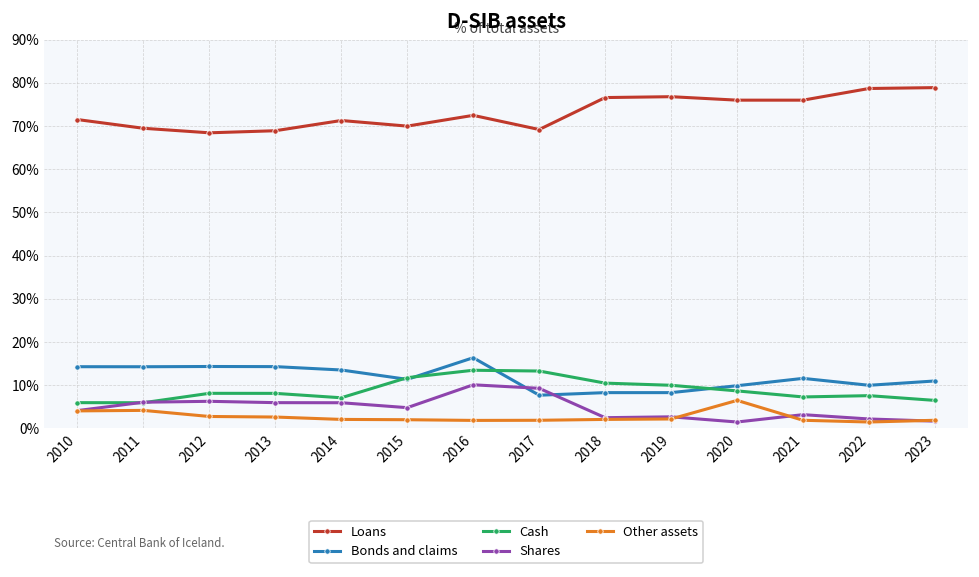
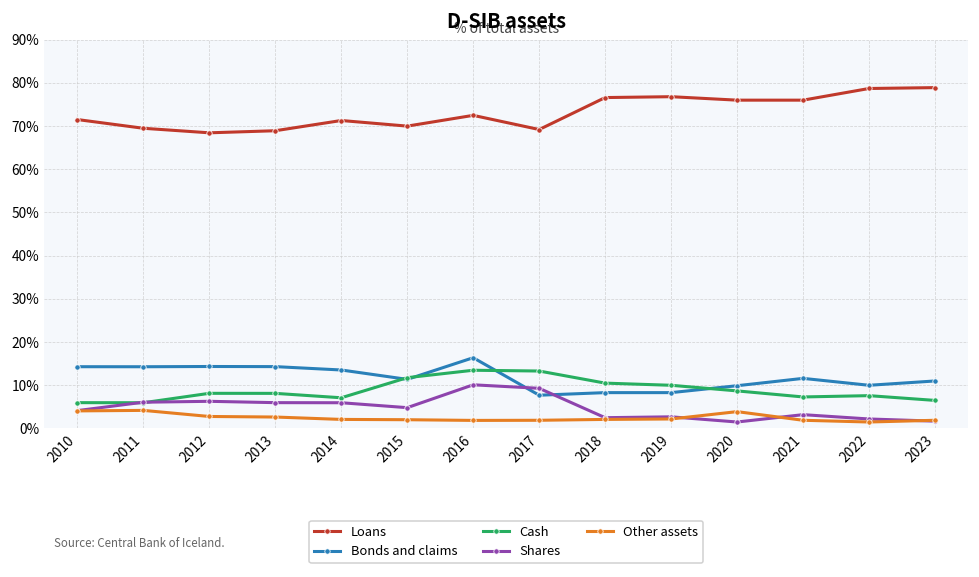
Other assets, 2020: 7% -> 4%
